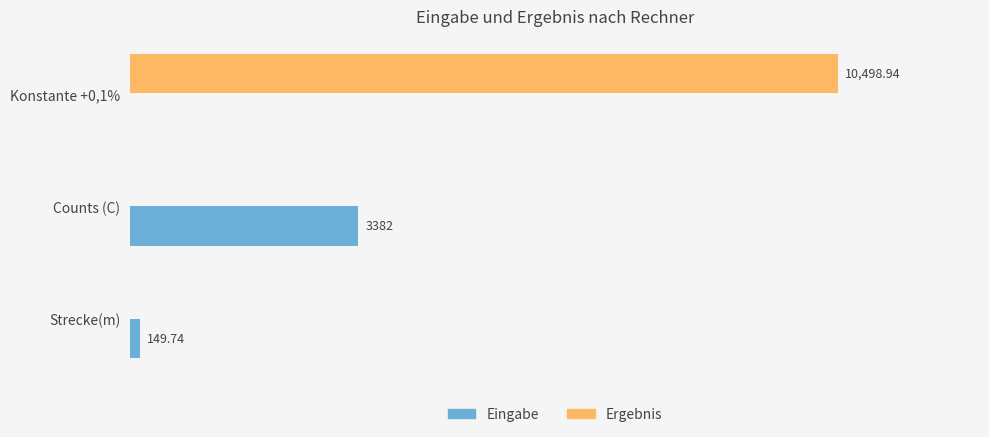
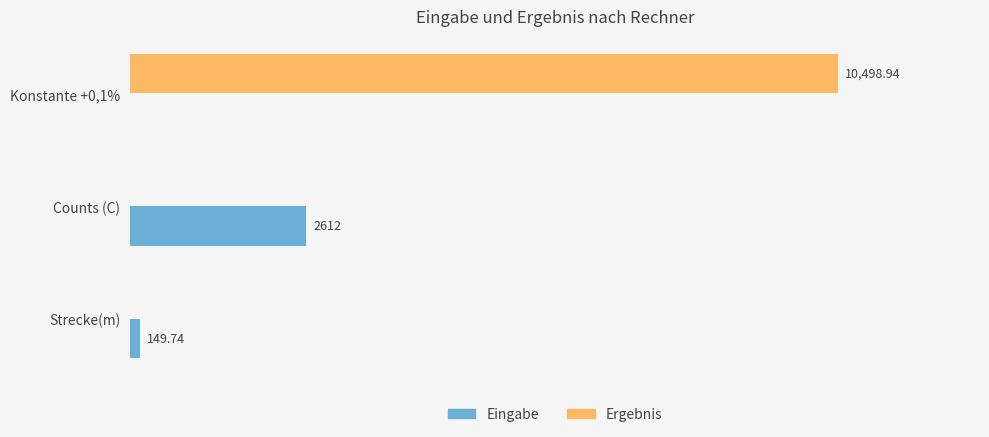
Eingabe, Counts (C): 3382 -> 2612
